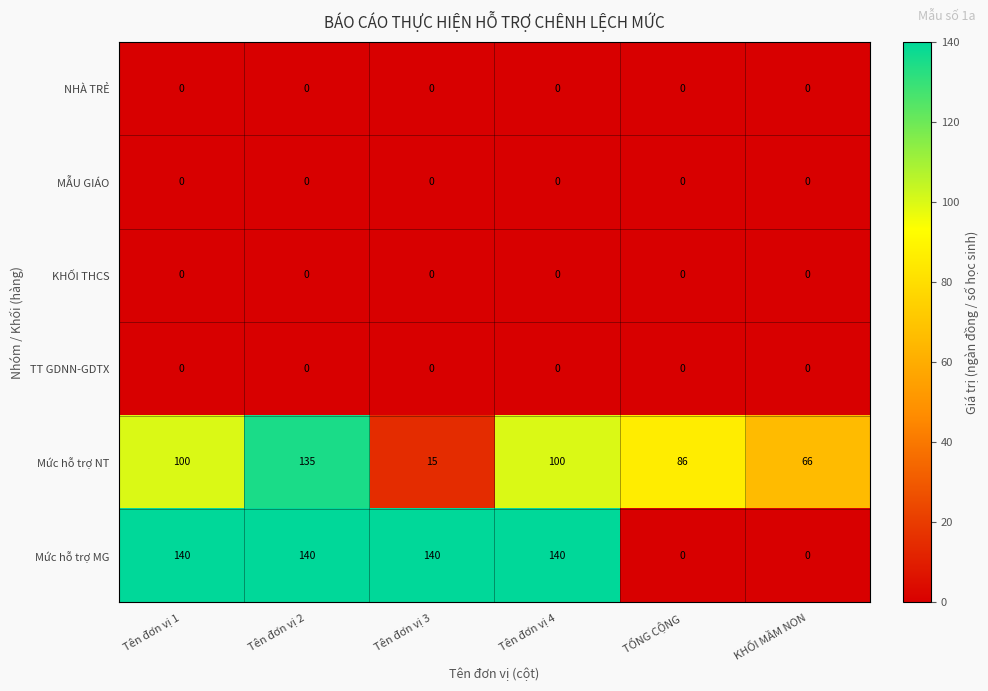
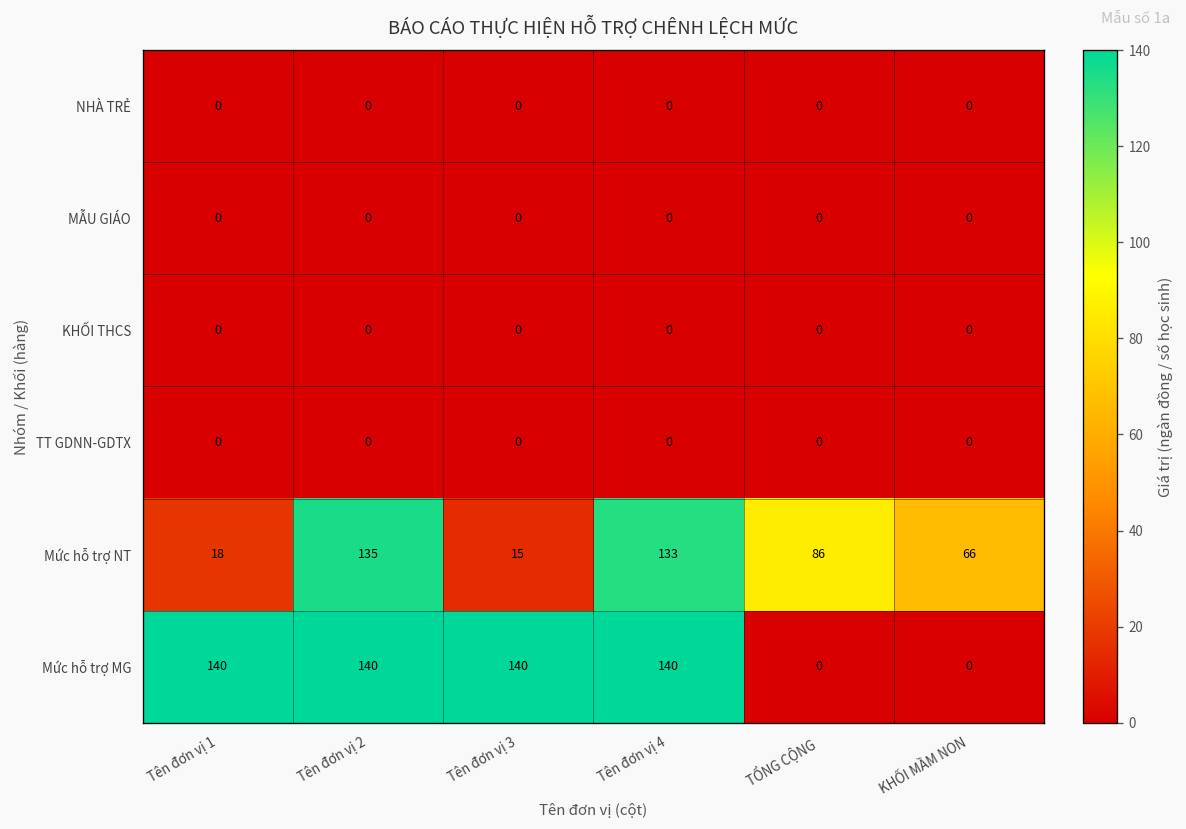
Mức hỗ trợ NT, Tên đơn vị 1: 100 -> 18
Mức hỗ trợ NT, Tên đơn vị 4: 100 -> 133
